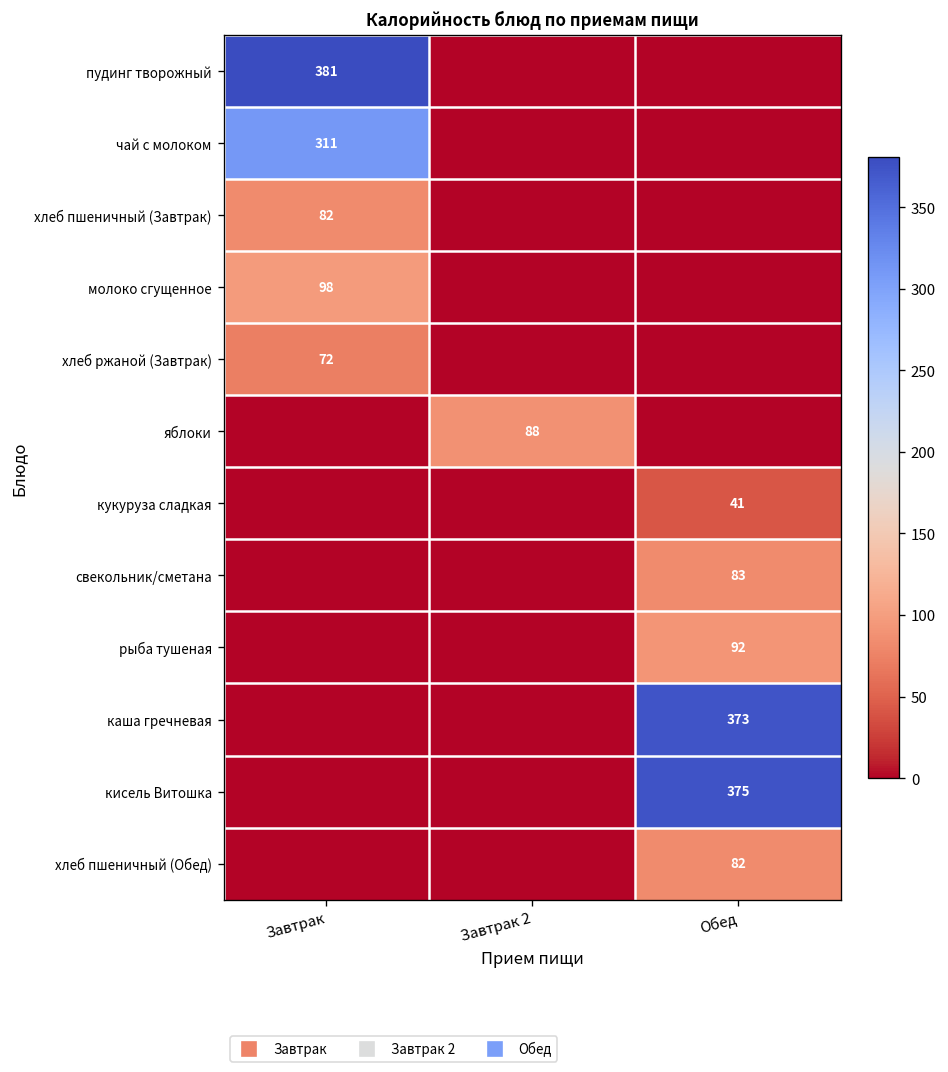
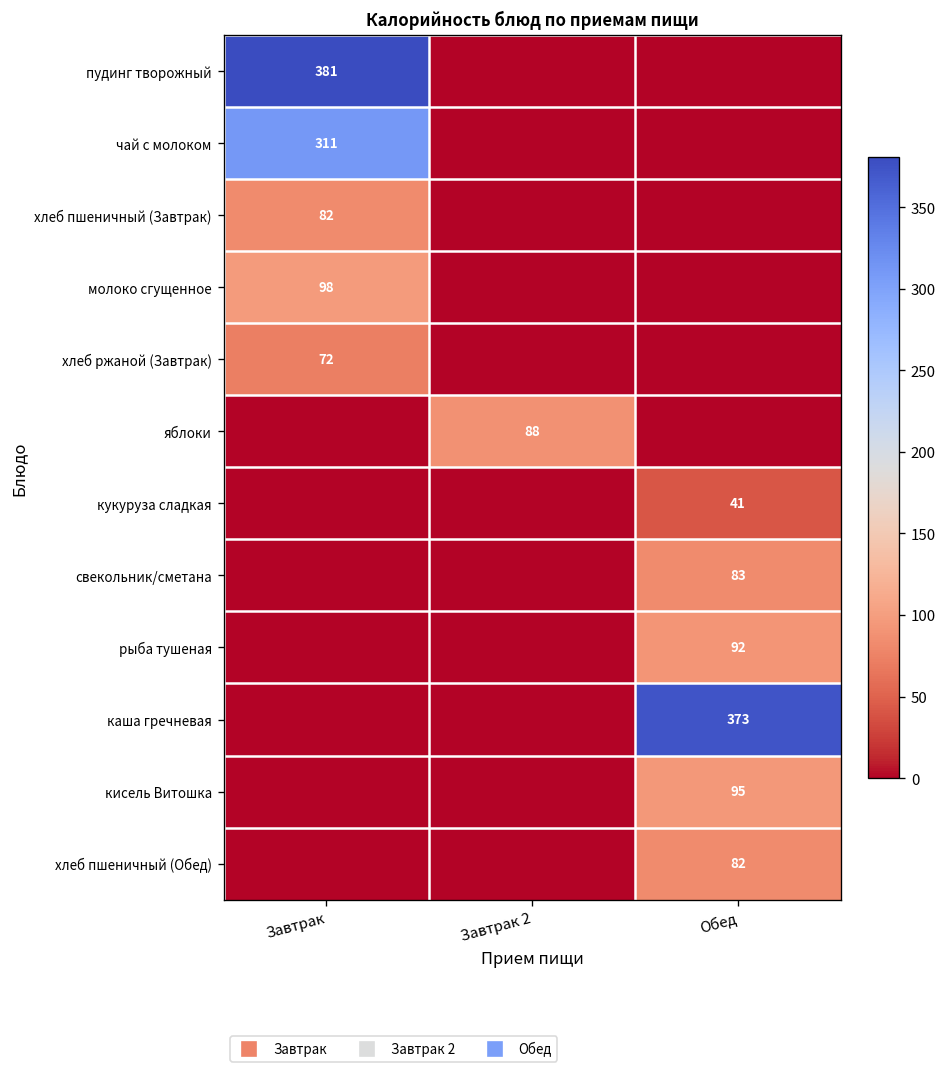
кисель Витошка, Обед: 375 -> 95
